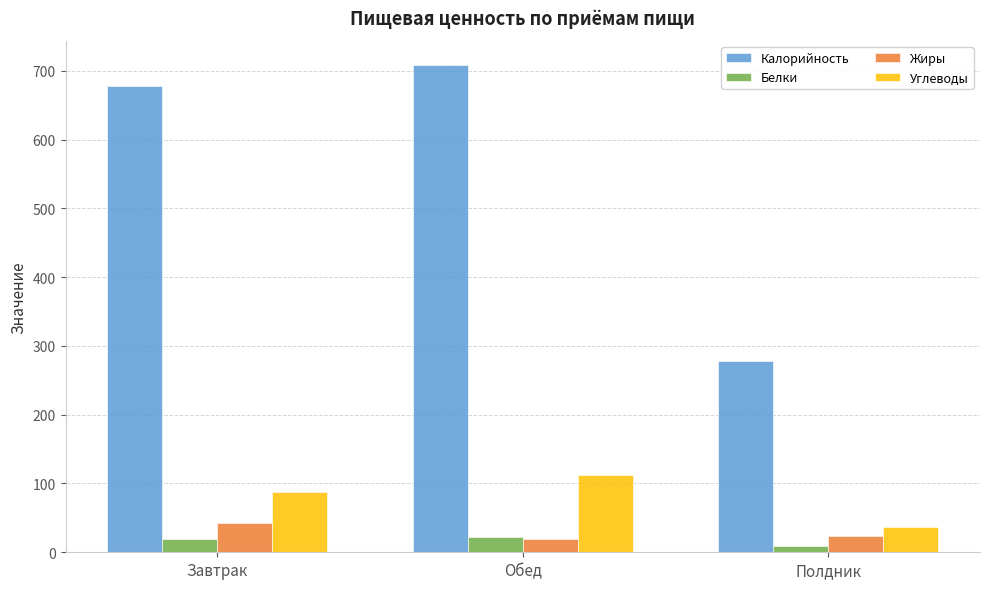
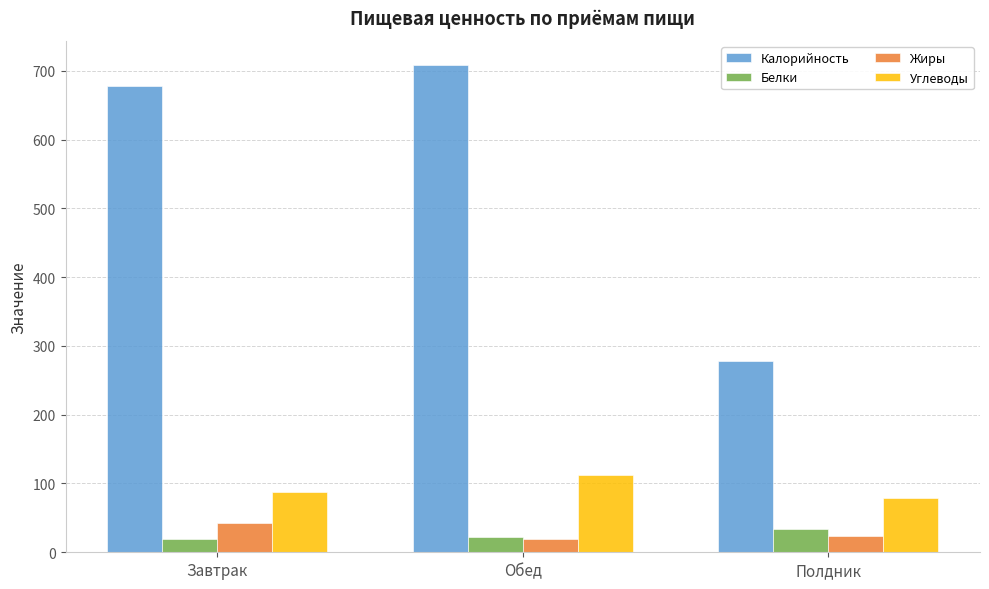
Белки, Полдник: 10 -> 30
Углеводы, Полдник: 40 -> 80
